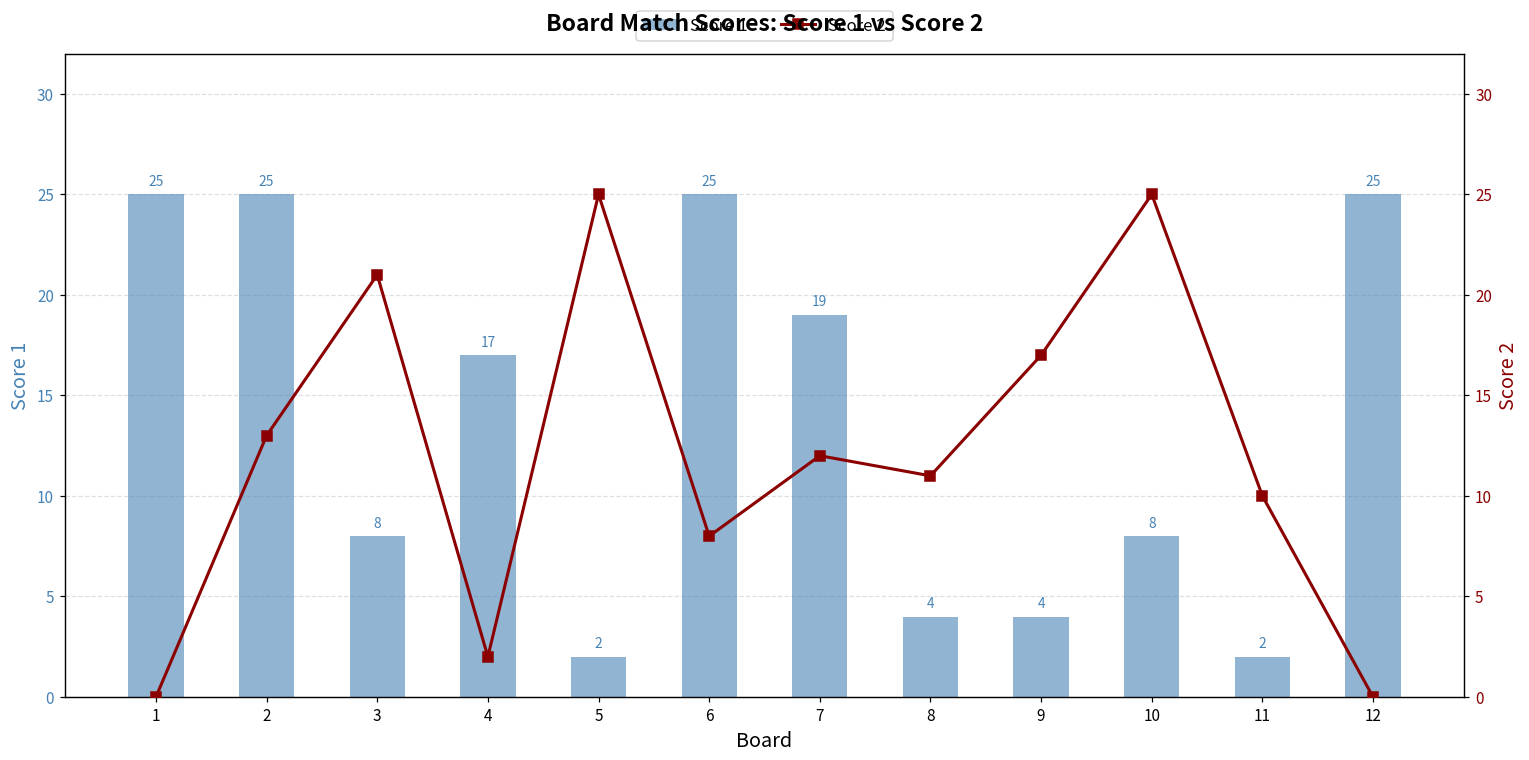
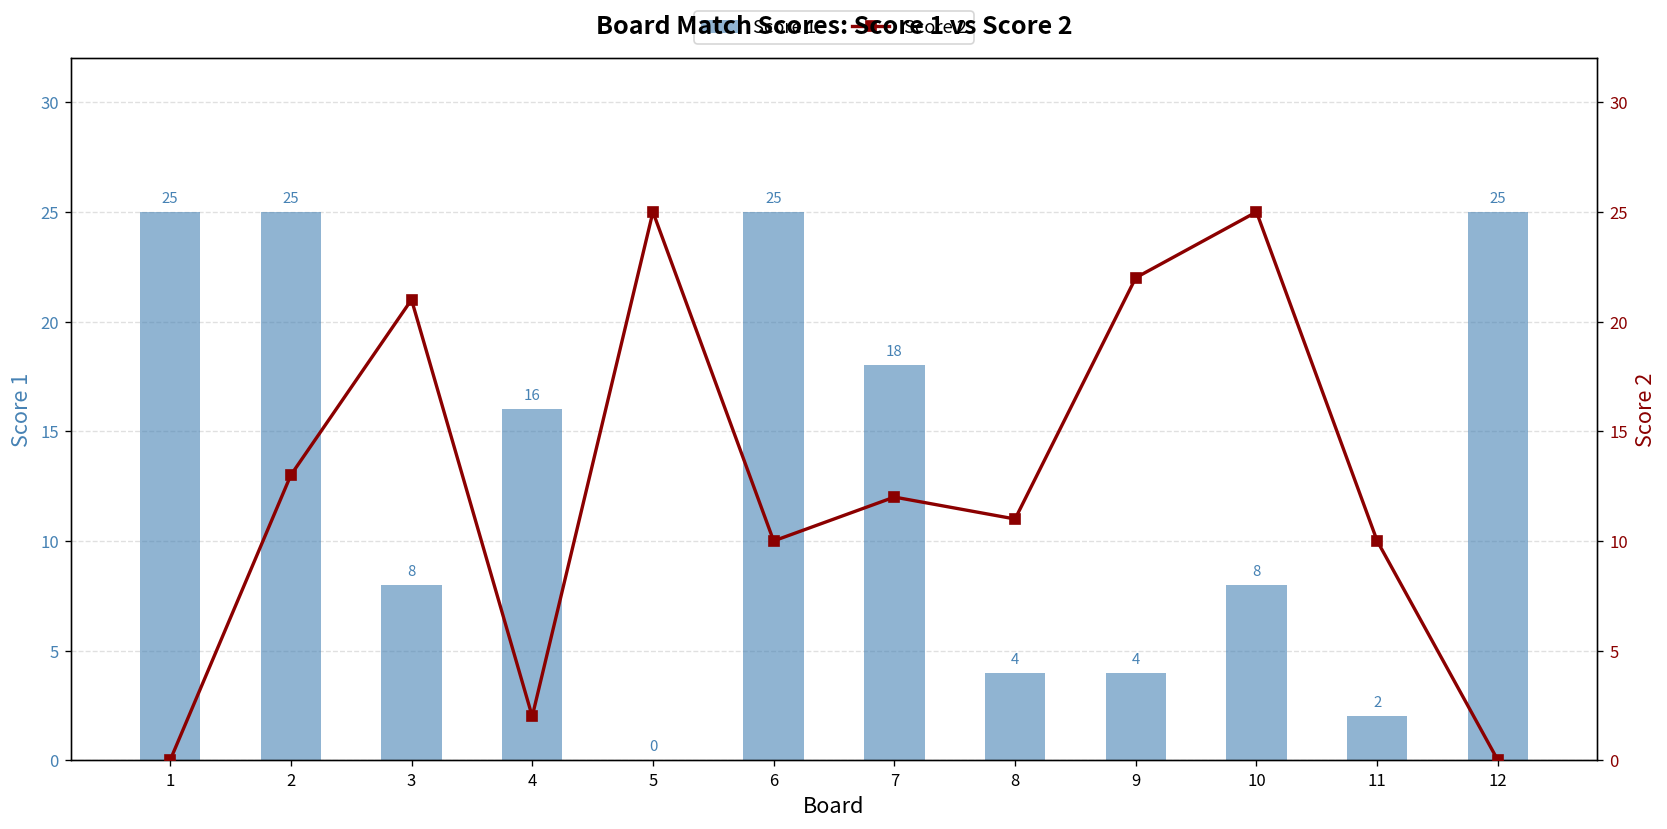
Score 1, 4: 17 -> 16
Score 1, 5: 2 -> 0
Score 1, 7: 19 -> 18
Score 2, 6: 8 -> 10
Score 2, 9: 17 -> 22
